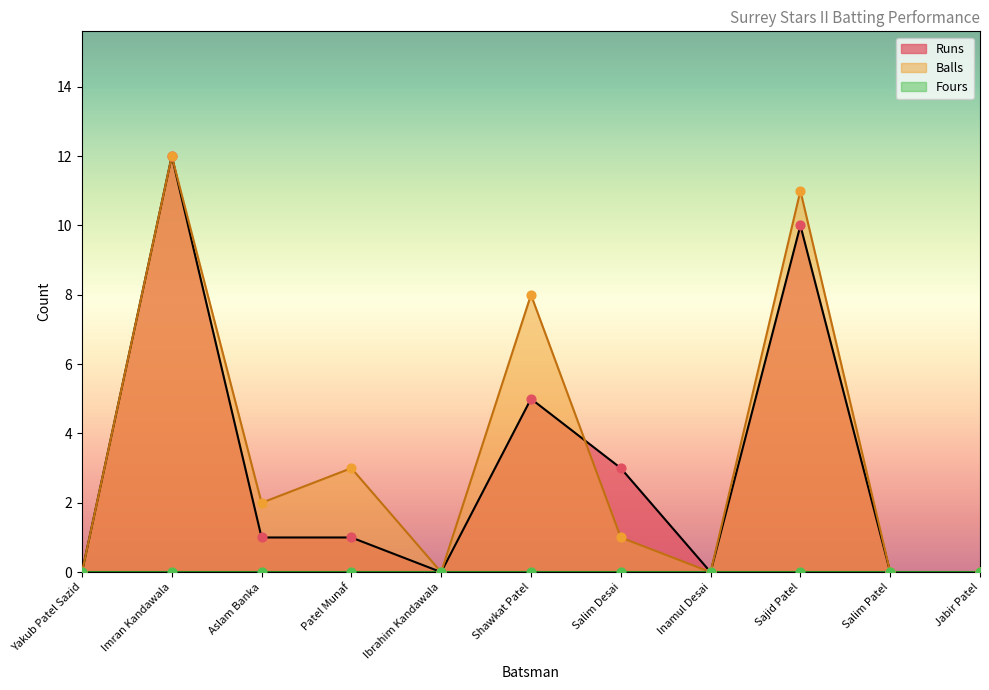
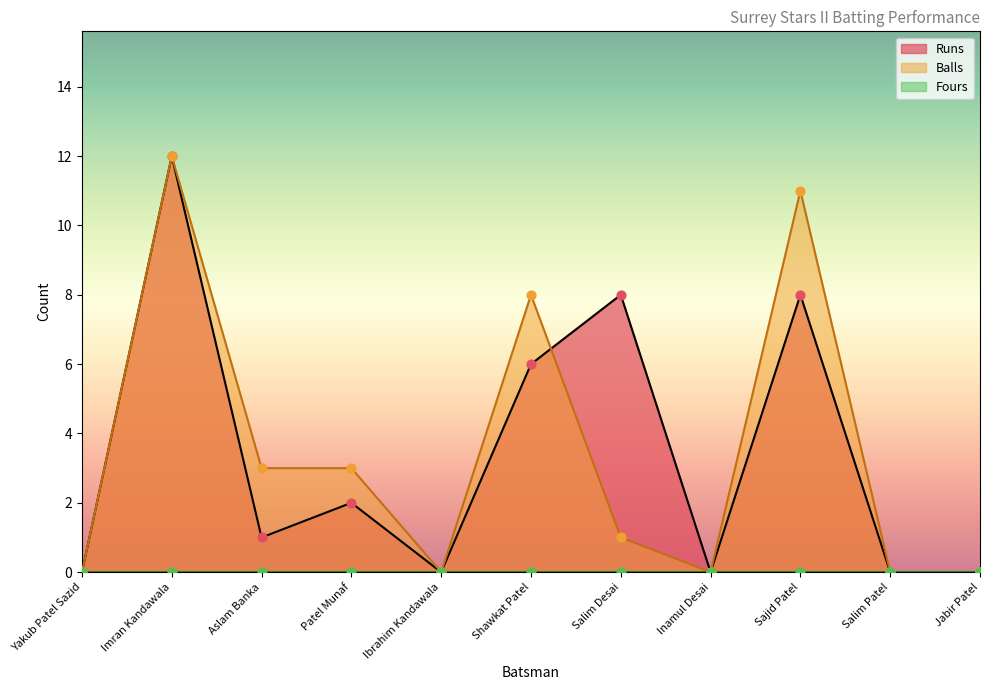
Balls, Aslam Banka: 2 -> 3
Runs, Patel Munaf: 1 -> 2
Runs, Shawkat Patel: 5 -> 6
Runs, Salim Desai: 3 -> 8
Runs, Sajid Patel: 10 -> 8
